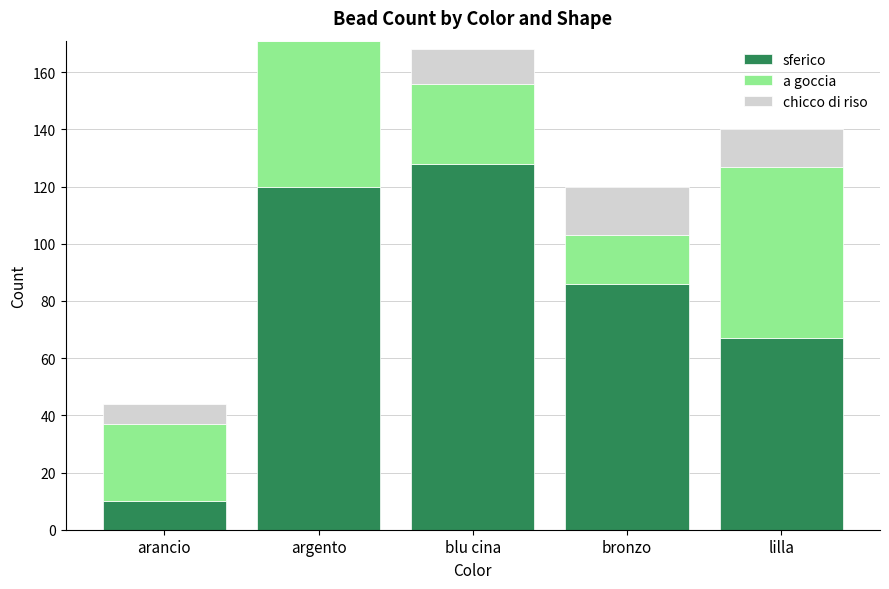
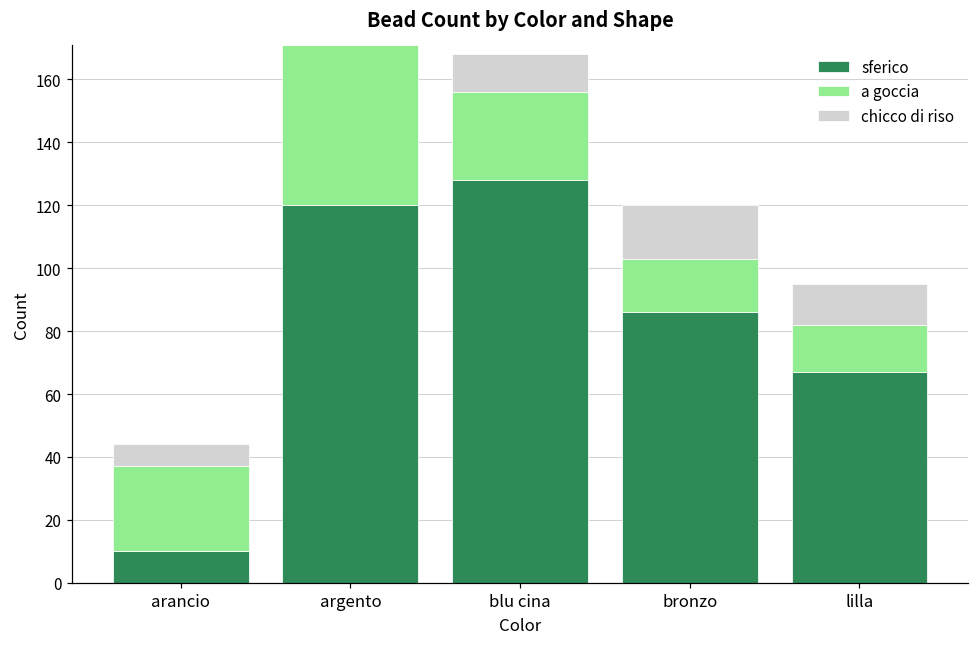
a goccia, lilla: 60 -> 15
